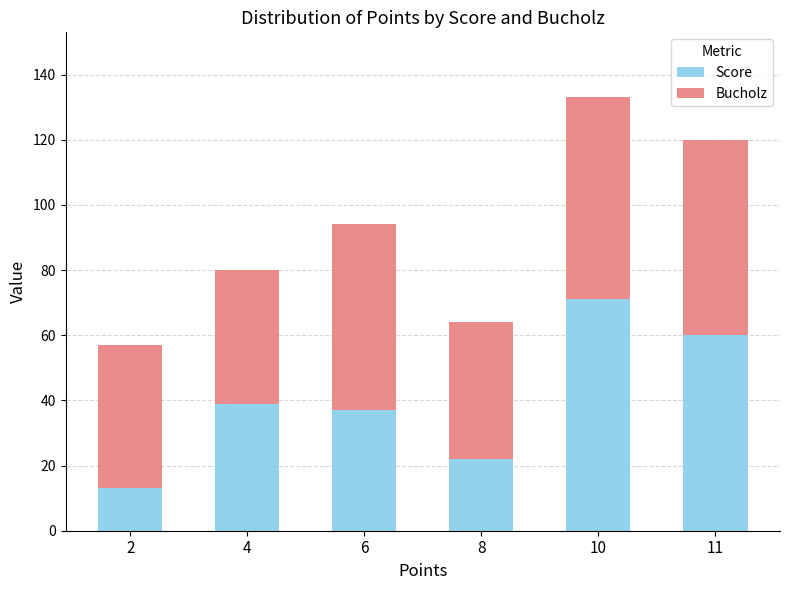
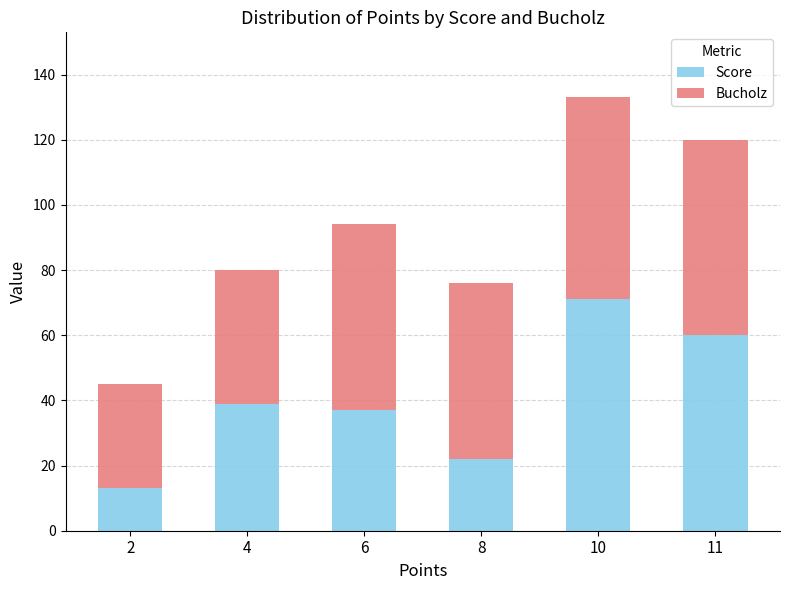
Bucholz, 2: 44 -> 32
Bucholz, 8: 42 -> 54
